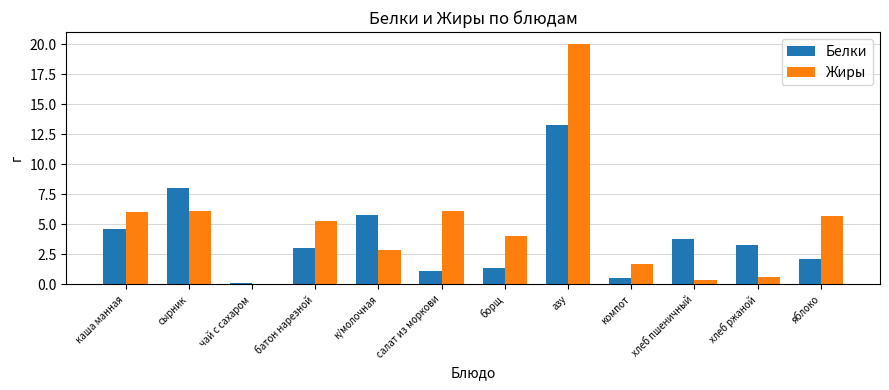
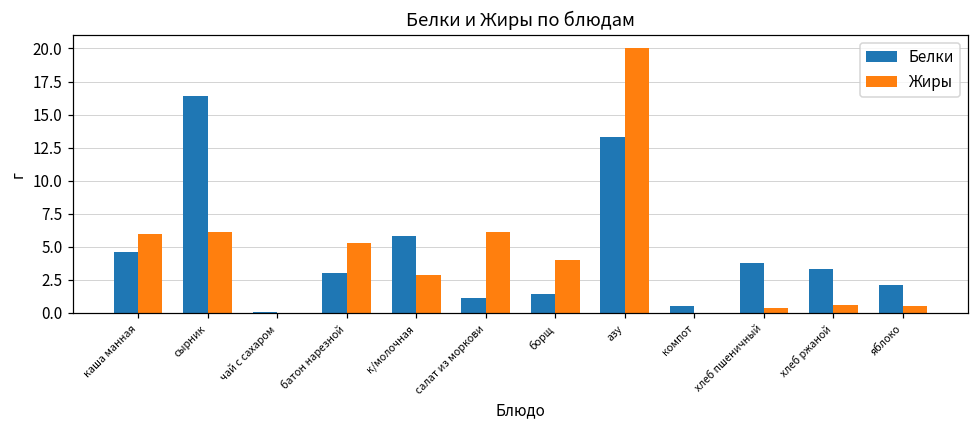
Белки, сырник: 8.0 -> 16.4
Жиры, компот: 1.7 -> 0.0
Жиры, яблоко: 5.7 -> 0.5
